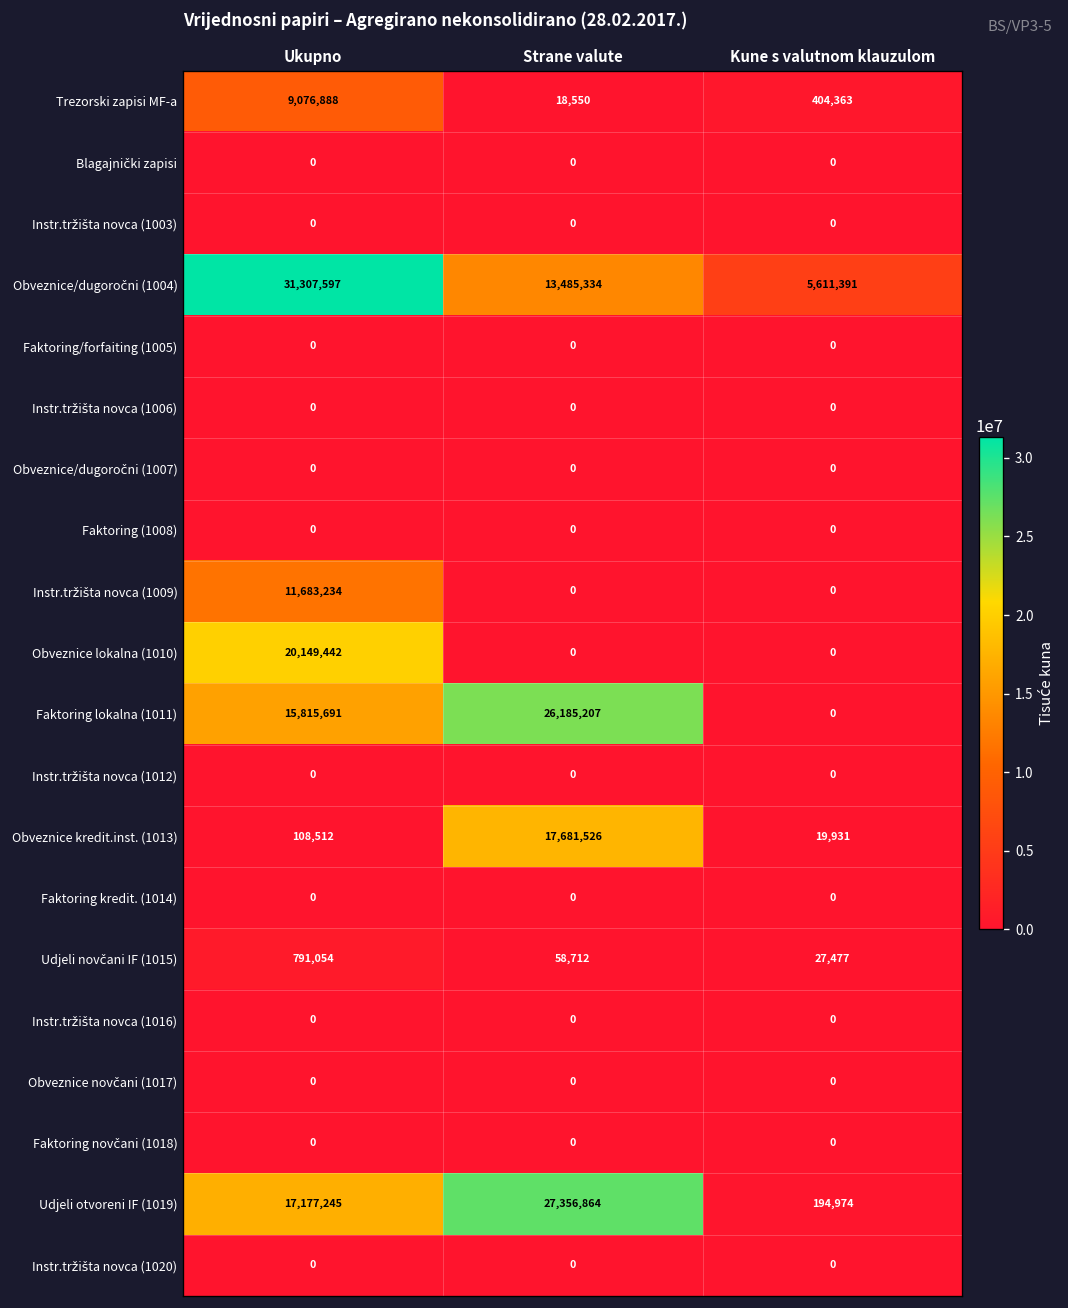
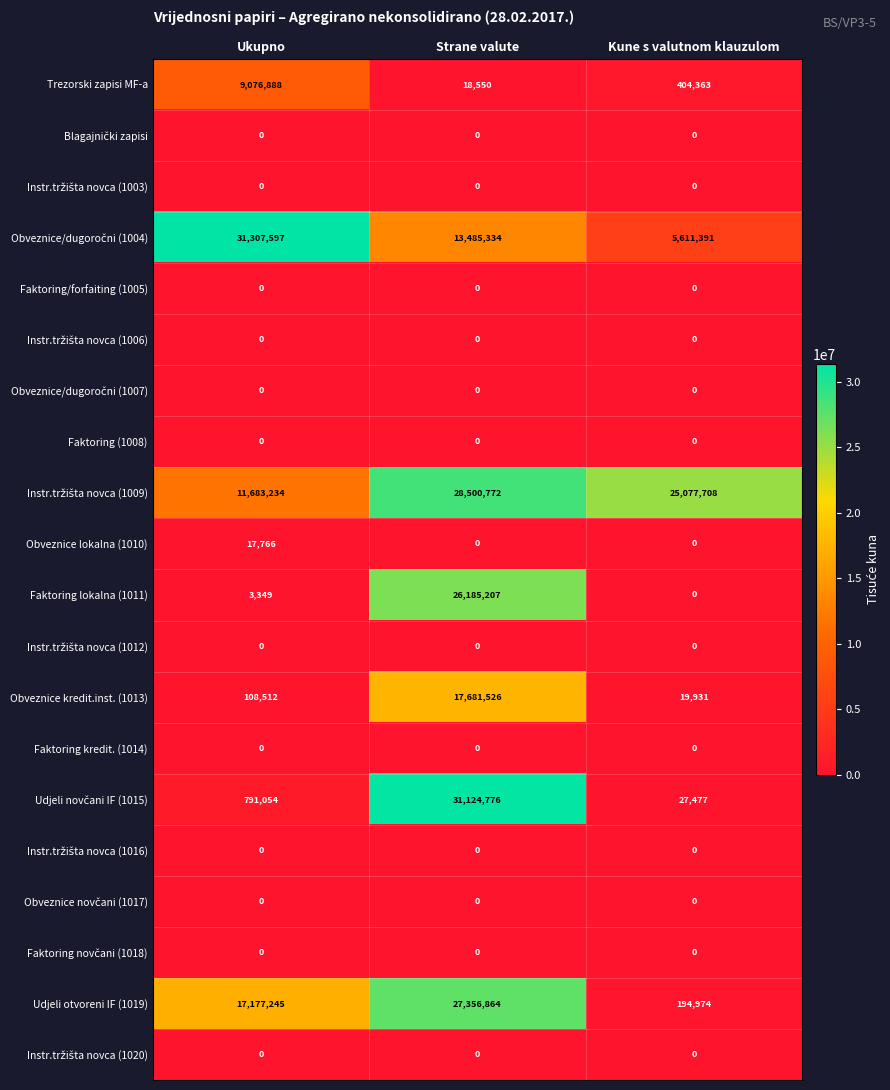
Instr.tržišta novca (1009), Strane valute: 0 -> 28,500,772
Instr.tržišta novca (1009), Kune s valutnom klauzulom: 0 -> 25,077,708
Obveznice lokalna (1010), Ukupno: 20,149,442 -> 17,766
Faktoring lokalna (1011), Ukupno: 15,815,691 -> 3,349
Udjeli novčani IF (1015), Strane valute: 58,712 -> 31,124,776
